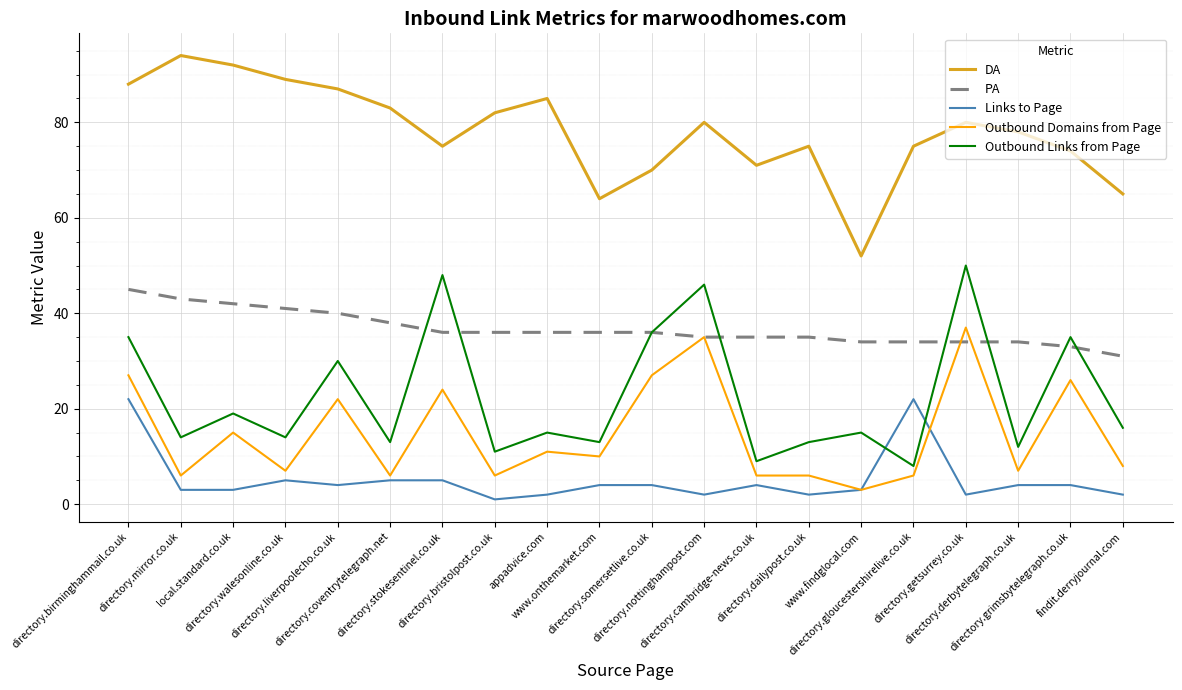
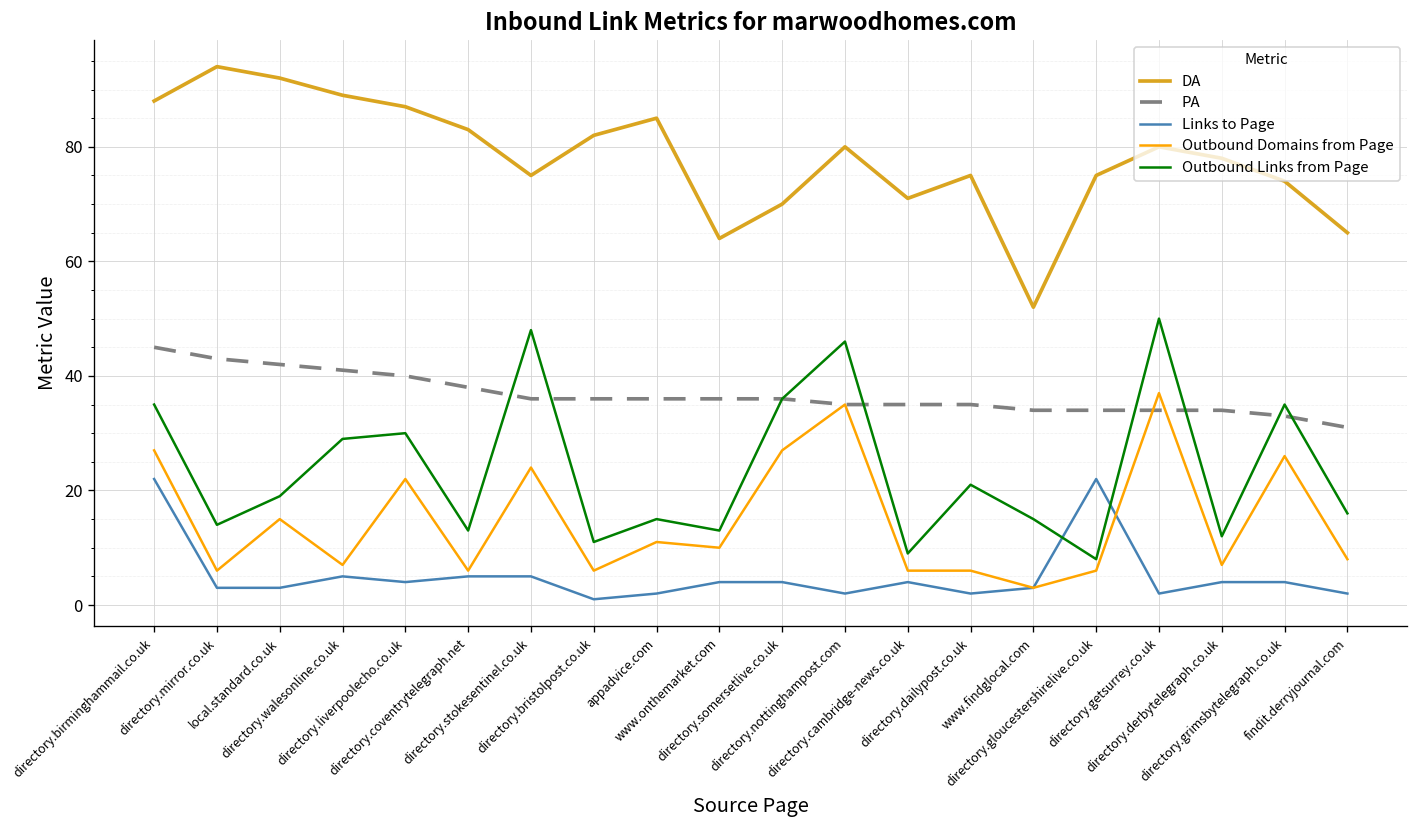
Outbound Links from Page, directory.walesonline.co.uk: 14 -> 29
Outbound Links from Page, directory.dailypost.co.uk: 13 -> 21
